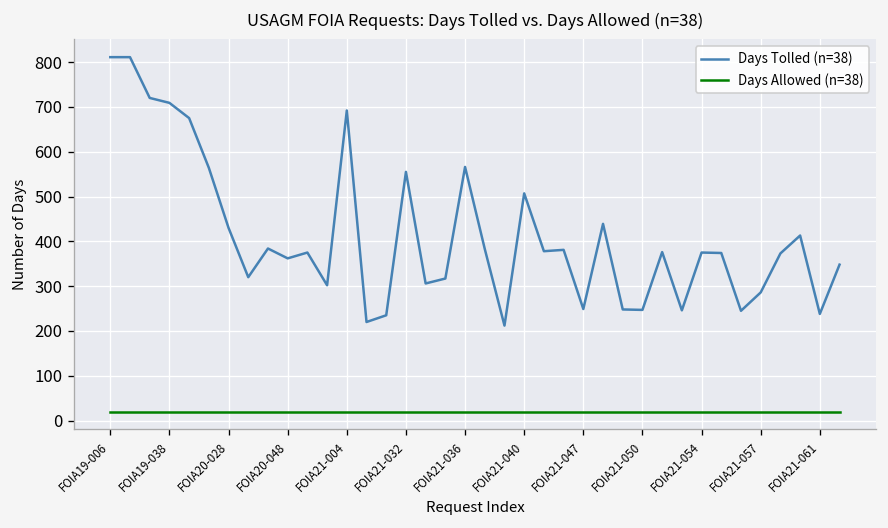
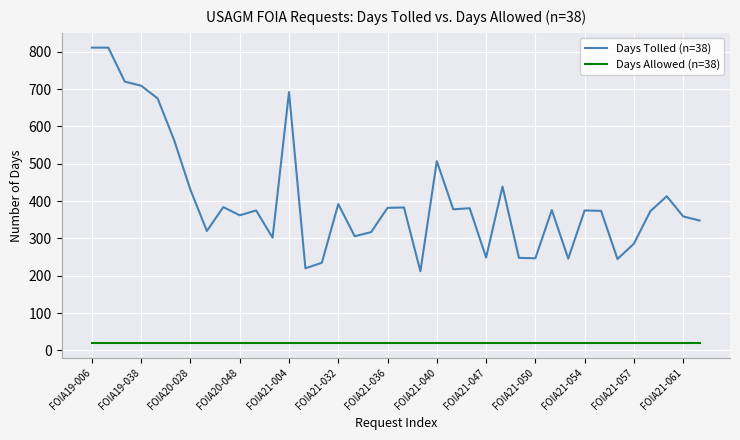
Days Tolled (n=38), FOIA21-032: 560 -> 390
Days Tolled (n=38), FOIA21-036: 570 -> 380
Days Tolled (n=38), FOIA21-061: 240 -> 360
